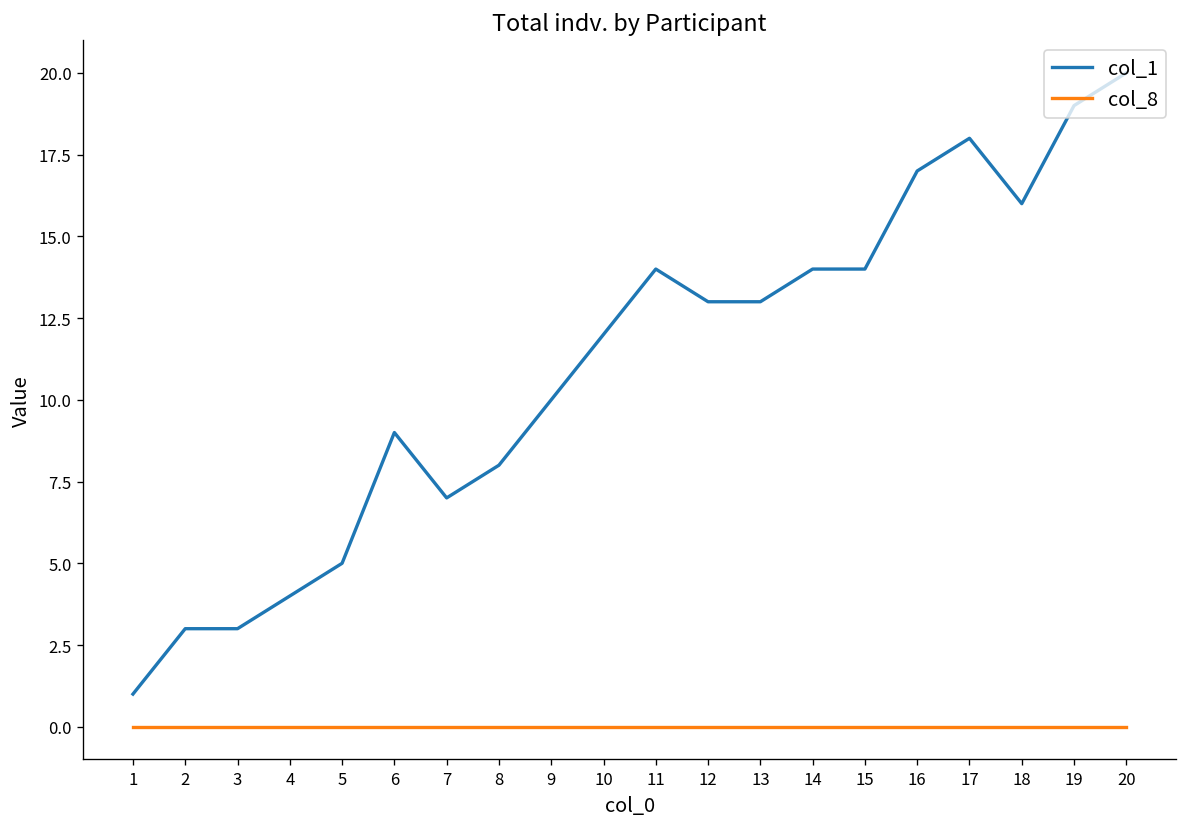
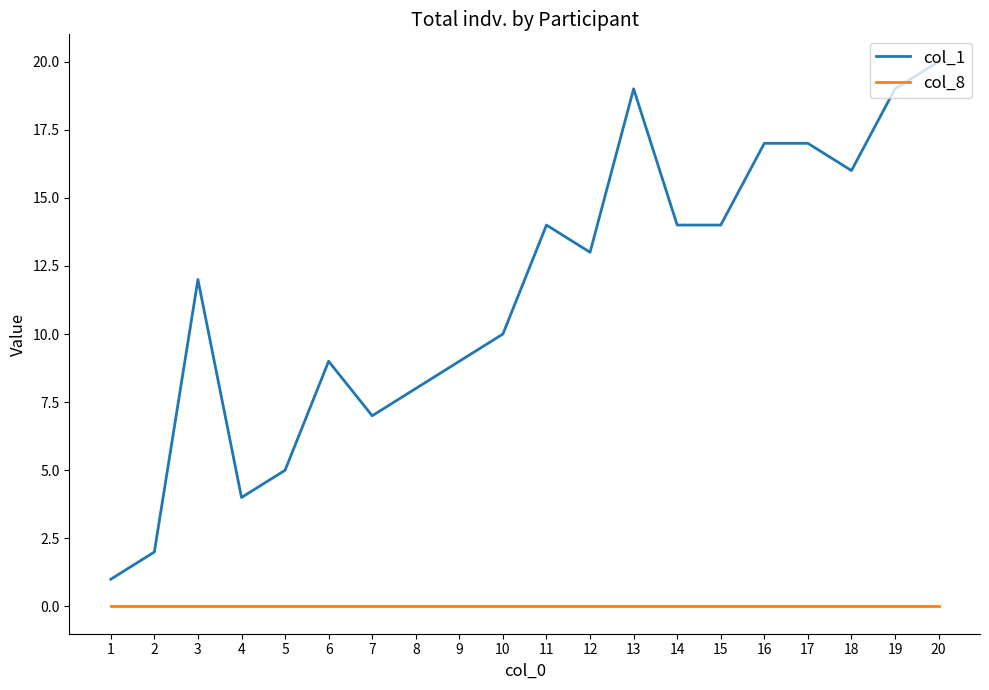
col_1, 2: 3 -> 2
col_1, 3: 3 -> 12
col_1, 9: 10 -> 9
col_1, 10: 12 -> 10
col_1, 13: 13 -> 19
col_1, 17: 18 -> 17
